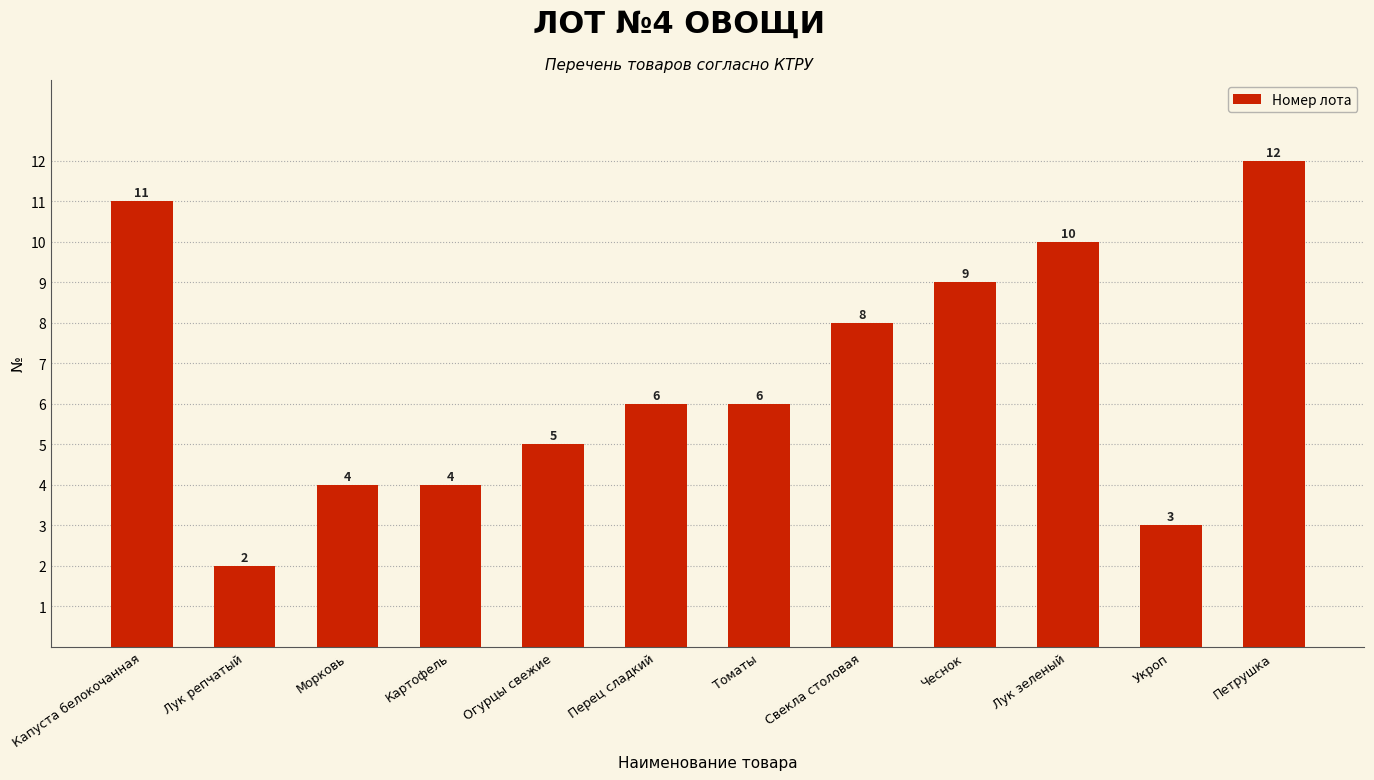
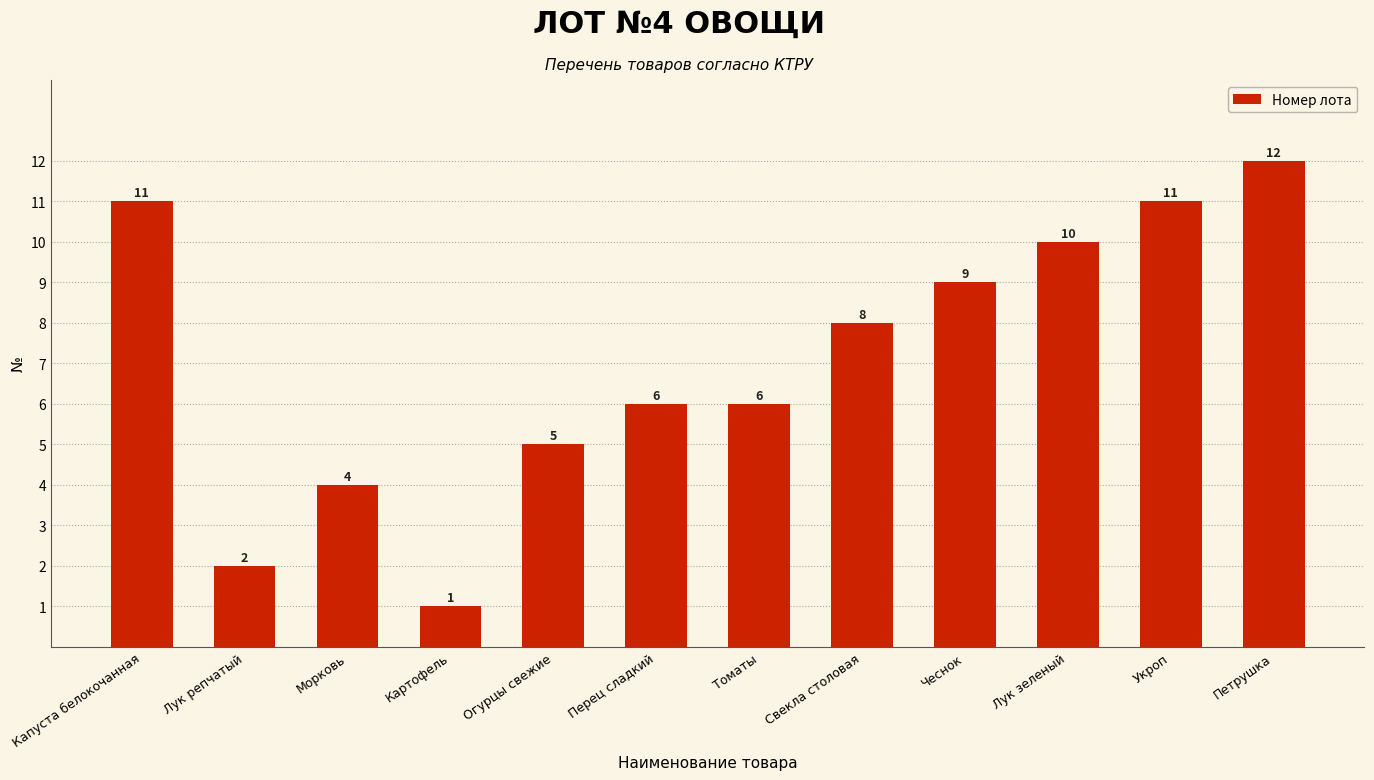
Картофель: 4 -> 1
Укроп: 3 -> 11
